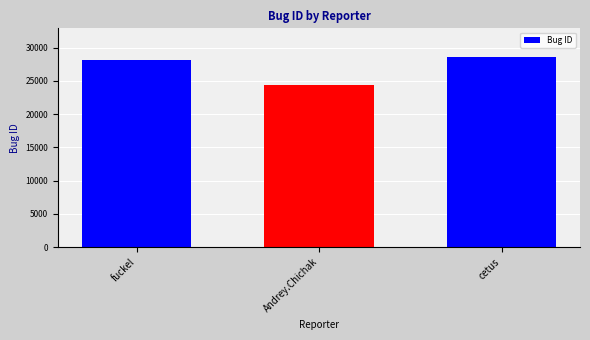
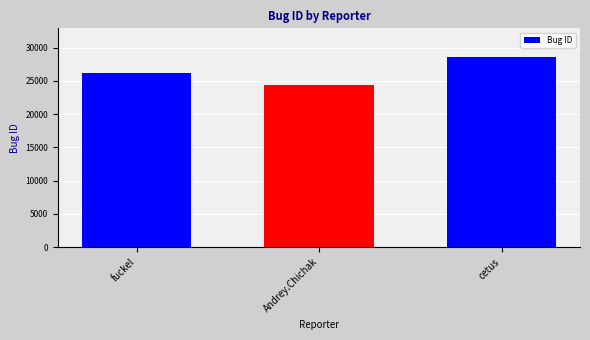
fuckel: 28000 -> 26000
